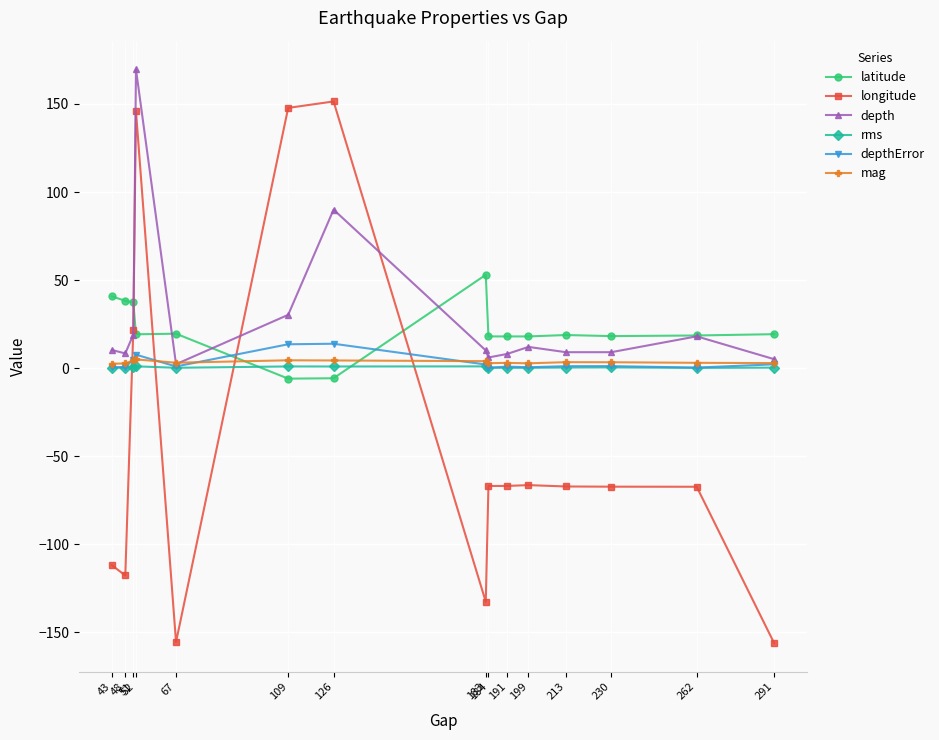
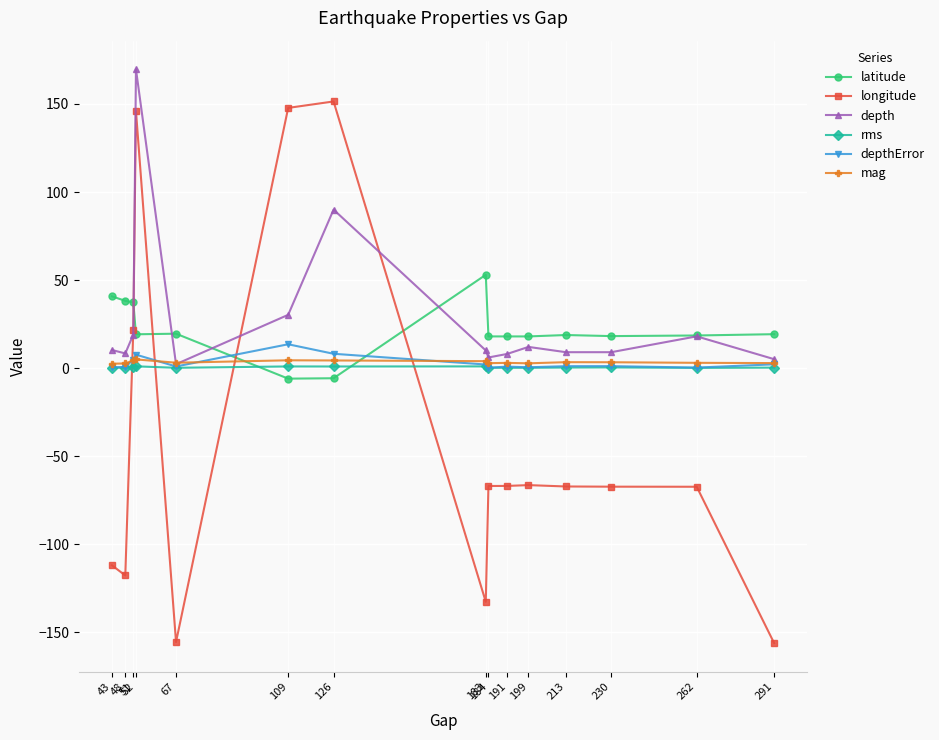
depthError, 126: 14 -> 8
